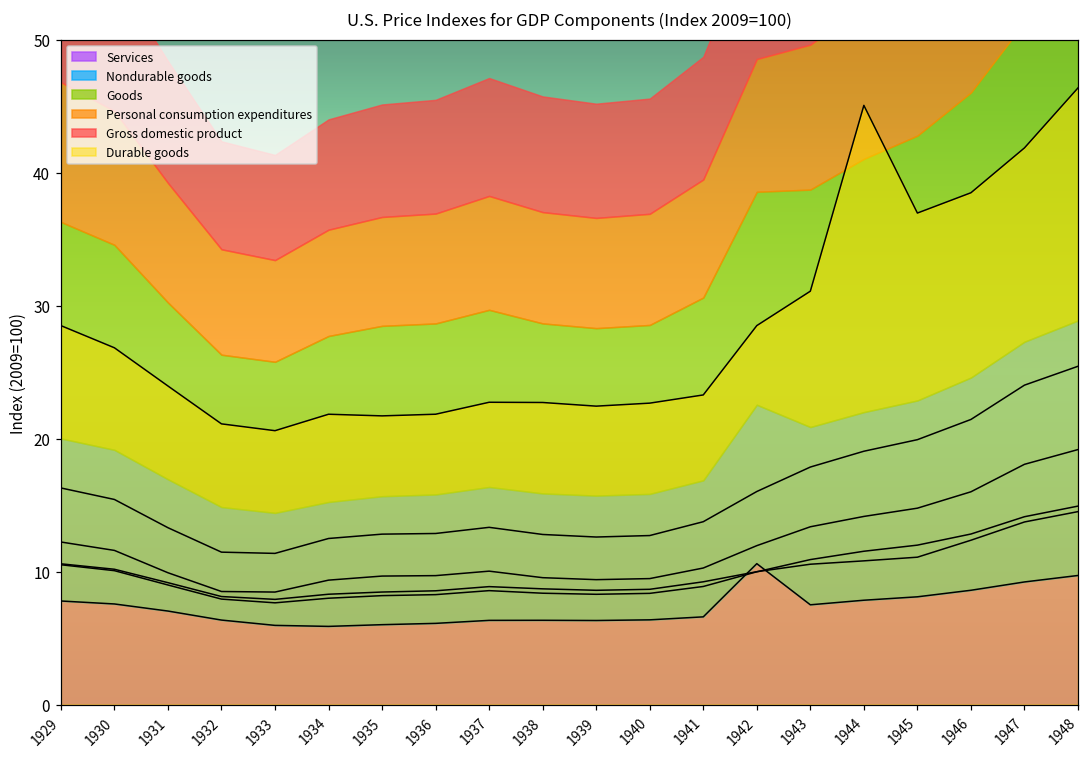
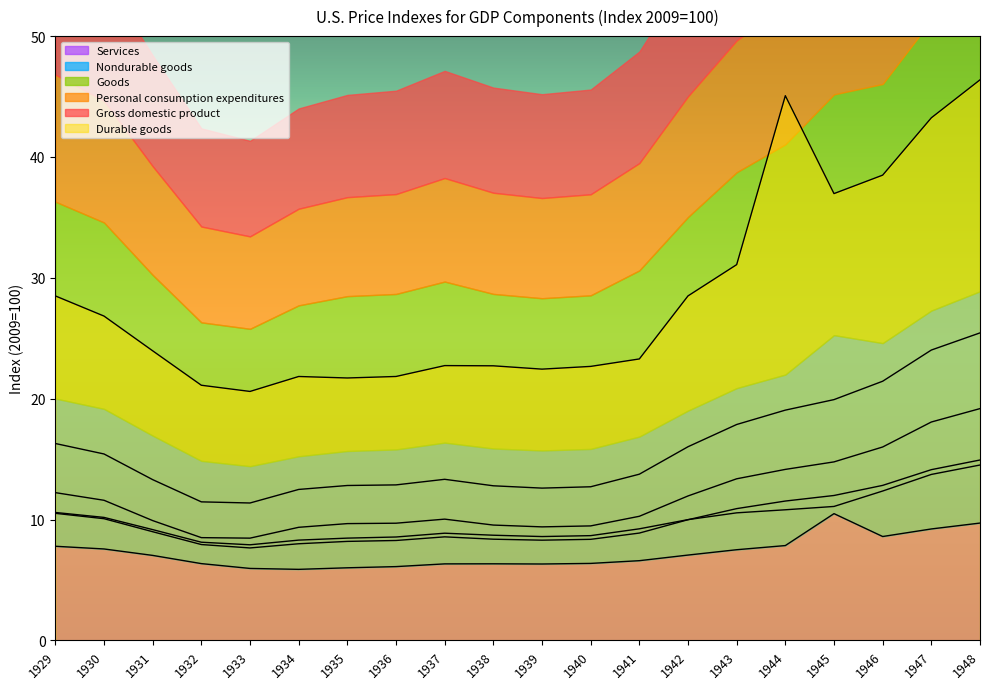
Services, 1942: 10.6 -> 7.1
Services, 1945: 8.1 -> 10.5
Durable goods, 1947: 41.9 -> 43.2
